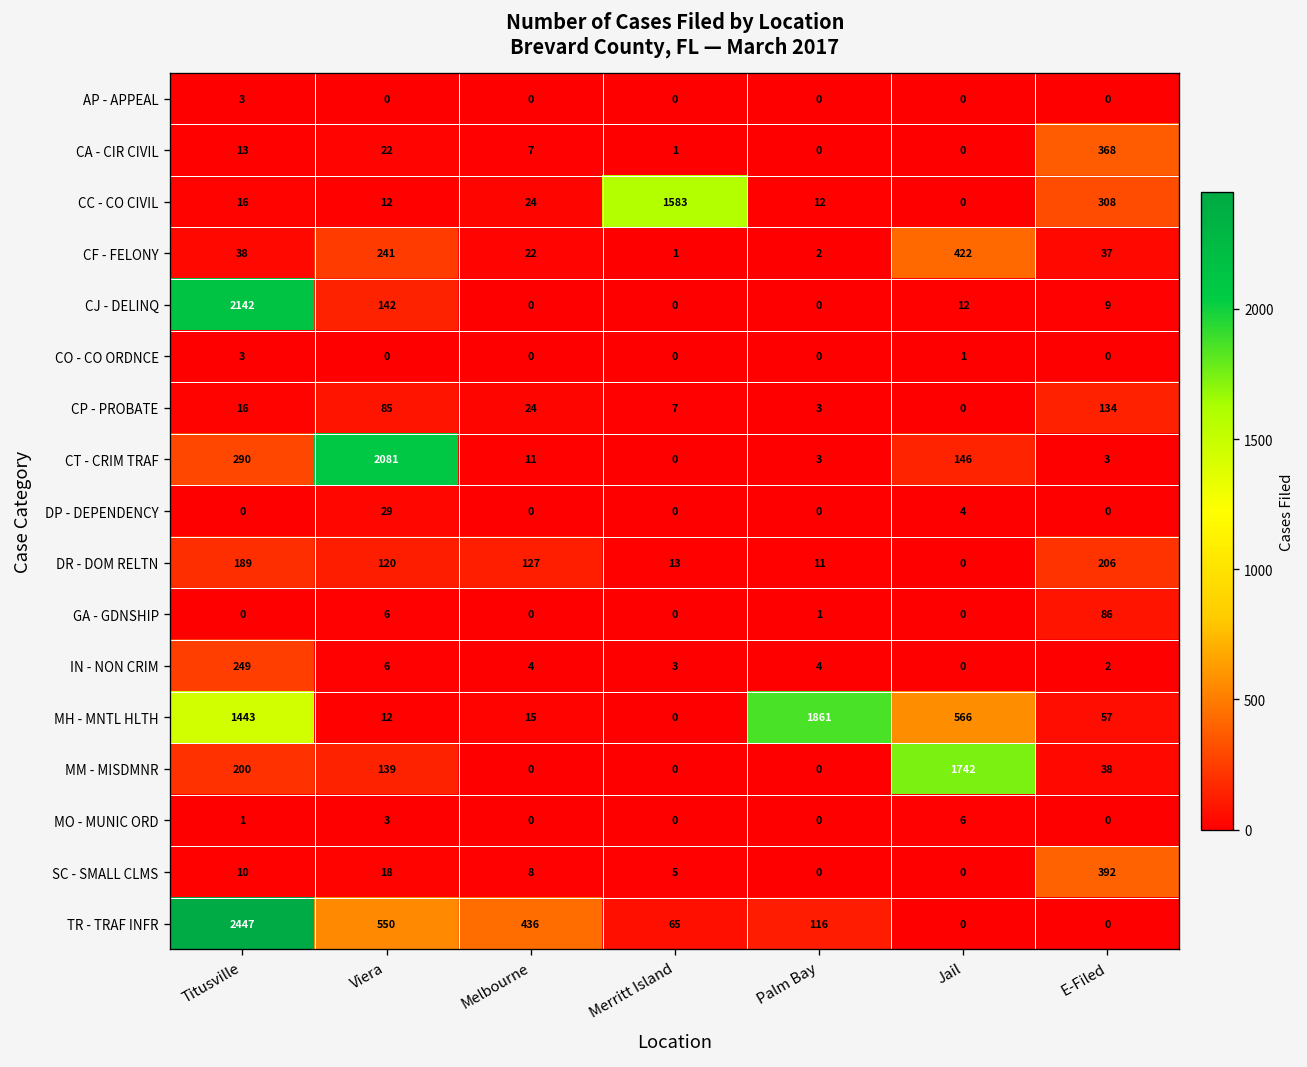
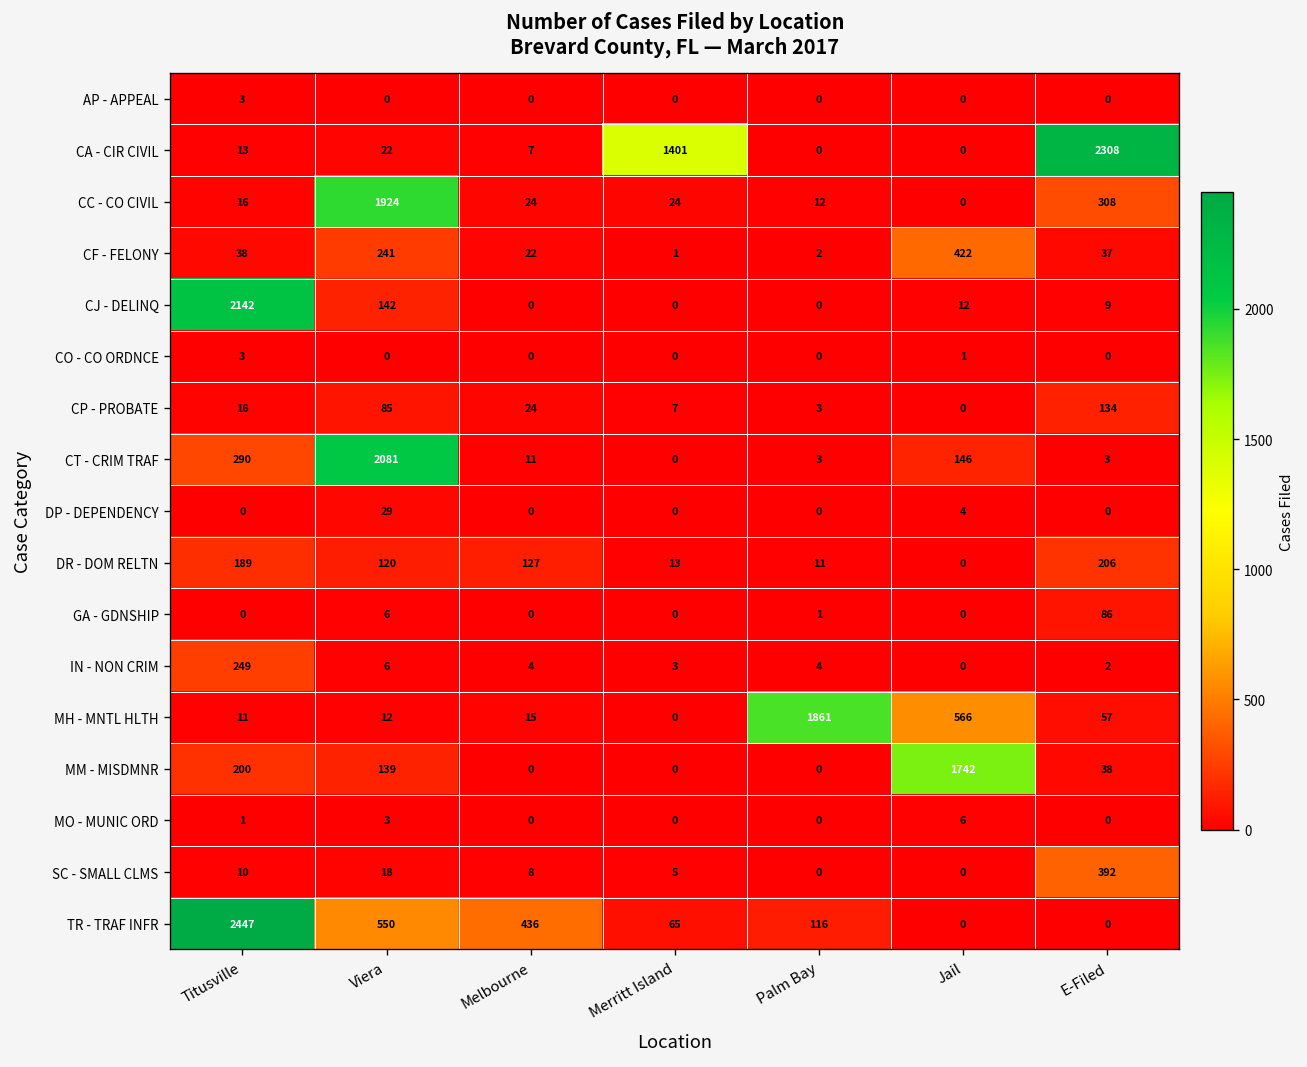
CA - CIR CIVIL, Merritt Island: 1 -> 1401
CA - CIR CIVIL, E-Filed: 368 -> 2308
CC - CO CIVIL, Viera: 12 -> 1924
CC - CO CIVIL, Merritt Island: 1583 -> 24
MH - MNTL HLTH, Titusville: 1443 -> 11
